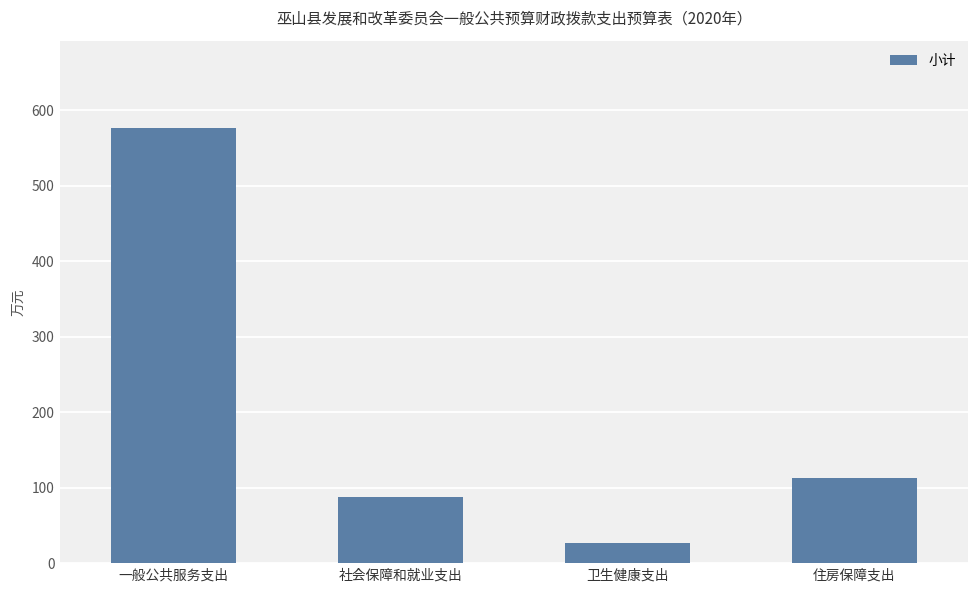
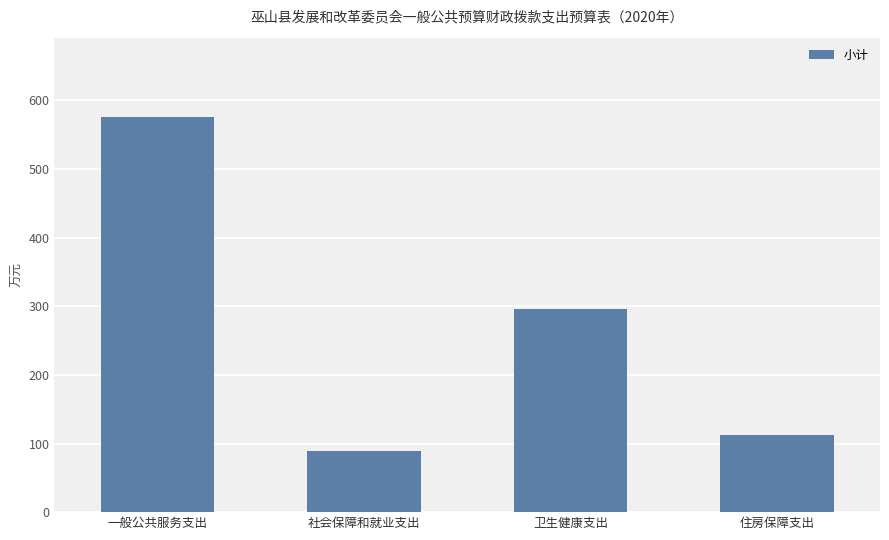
卫生健康支出: 30 -> 300
